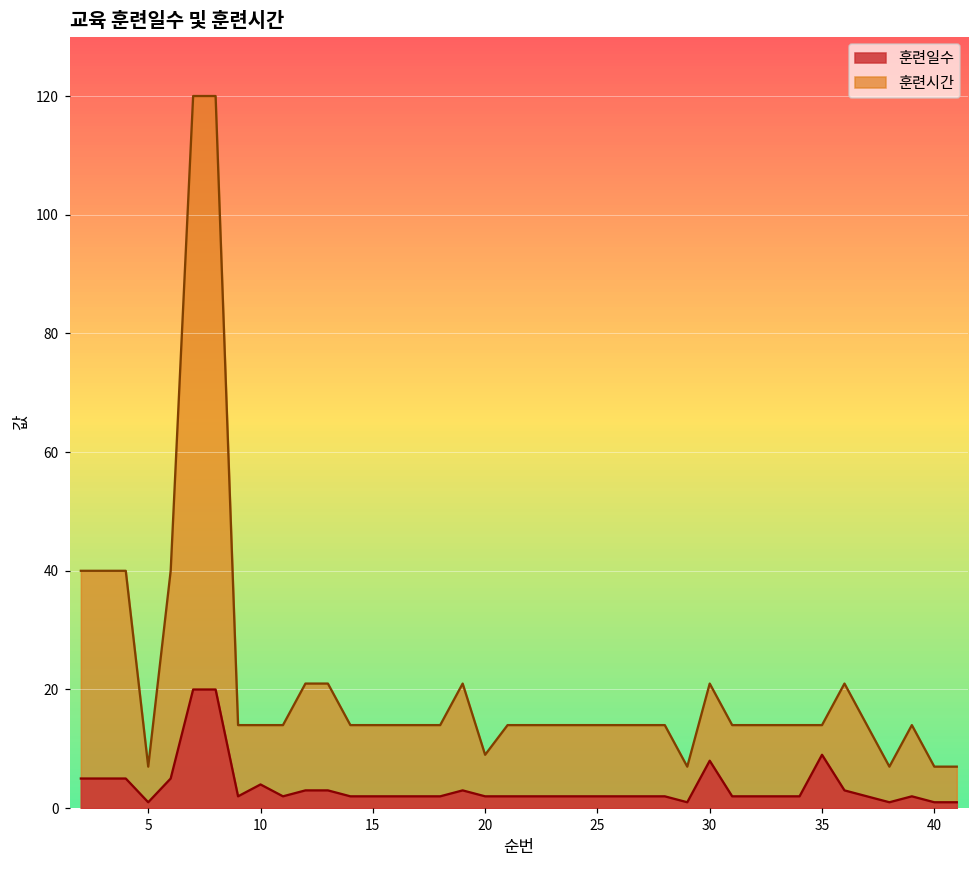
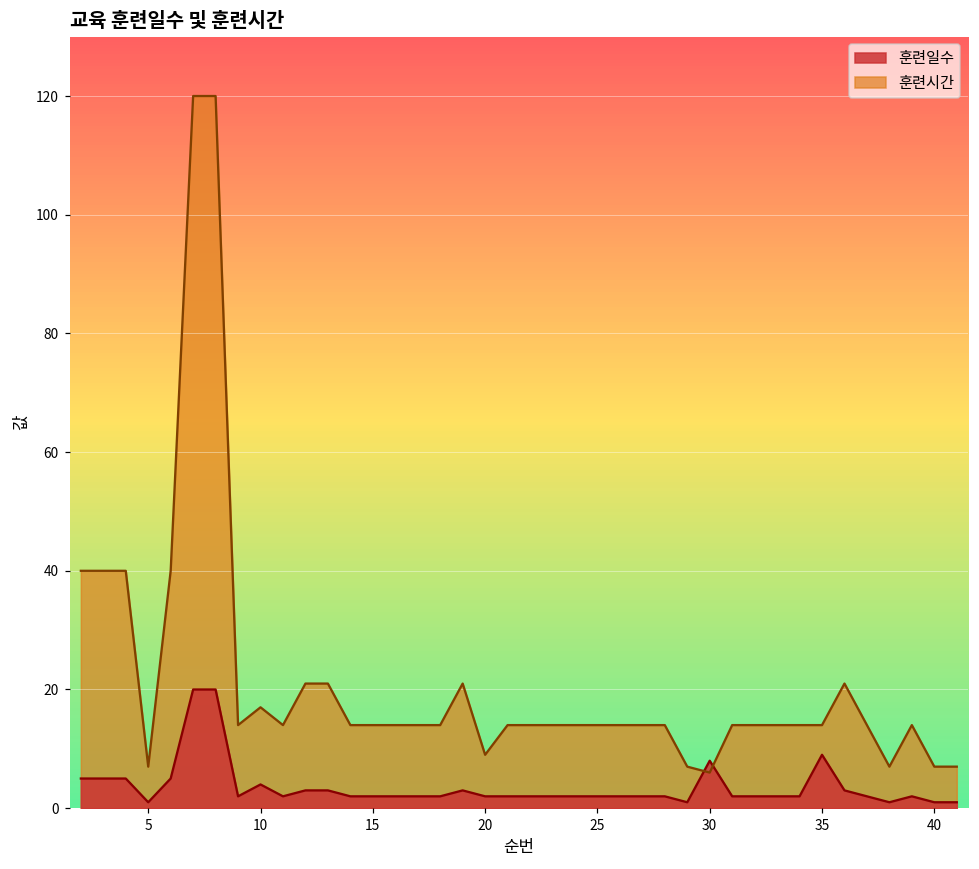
훈련시간, 10: 14 -> 17
훈련시간, 30: 21 -> 6
